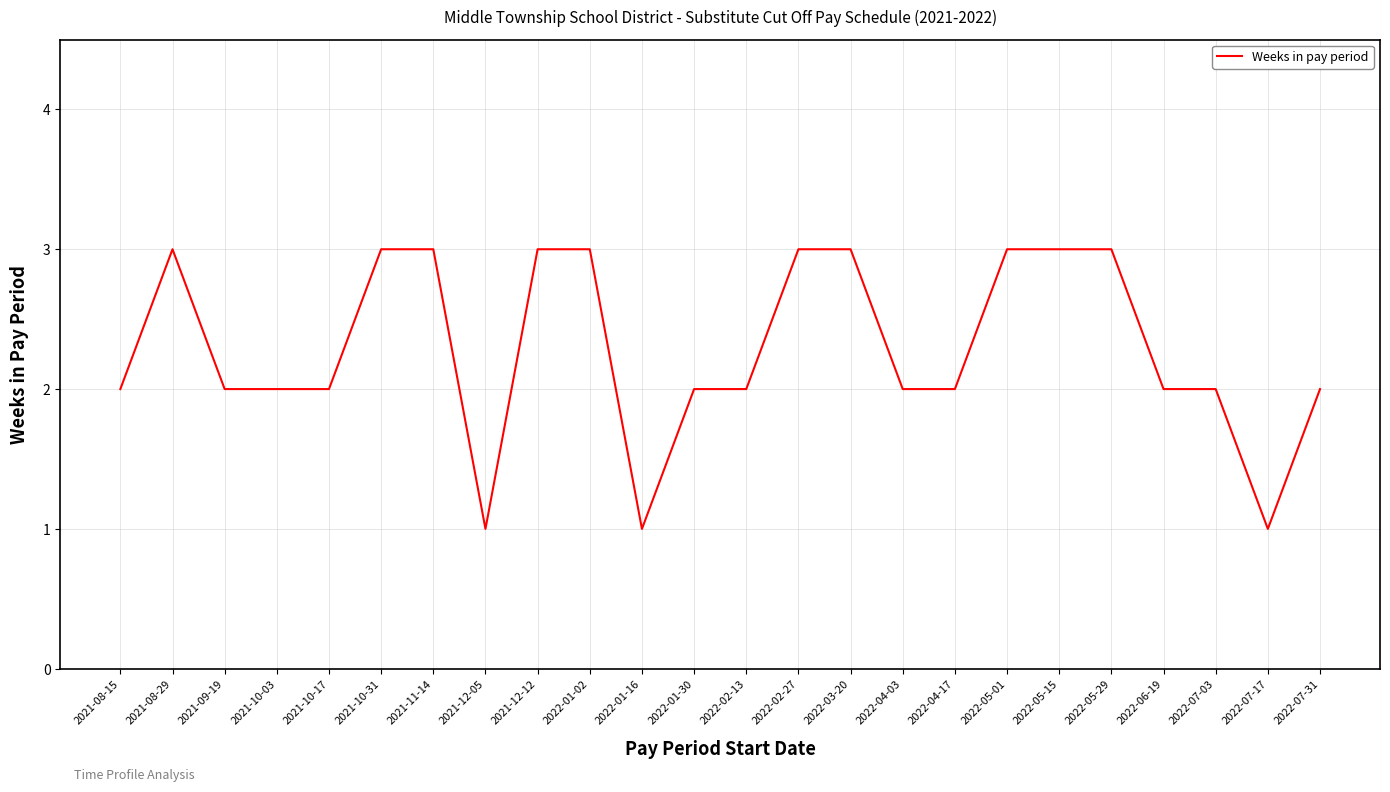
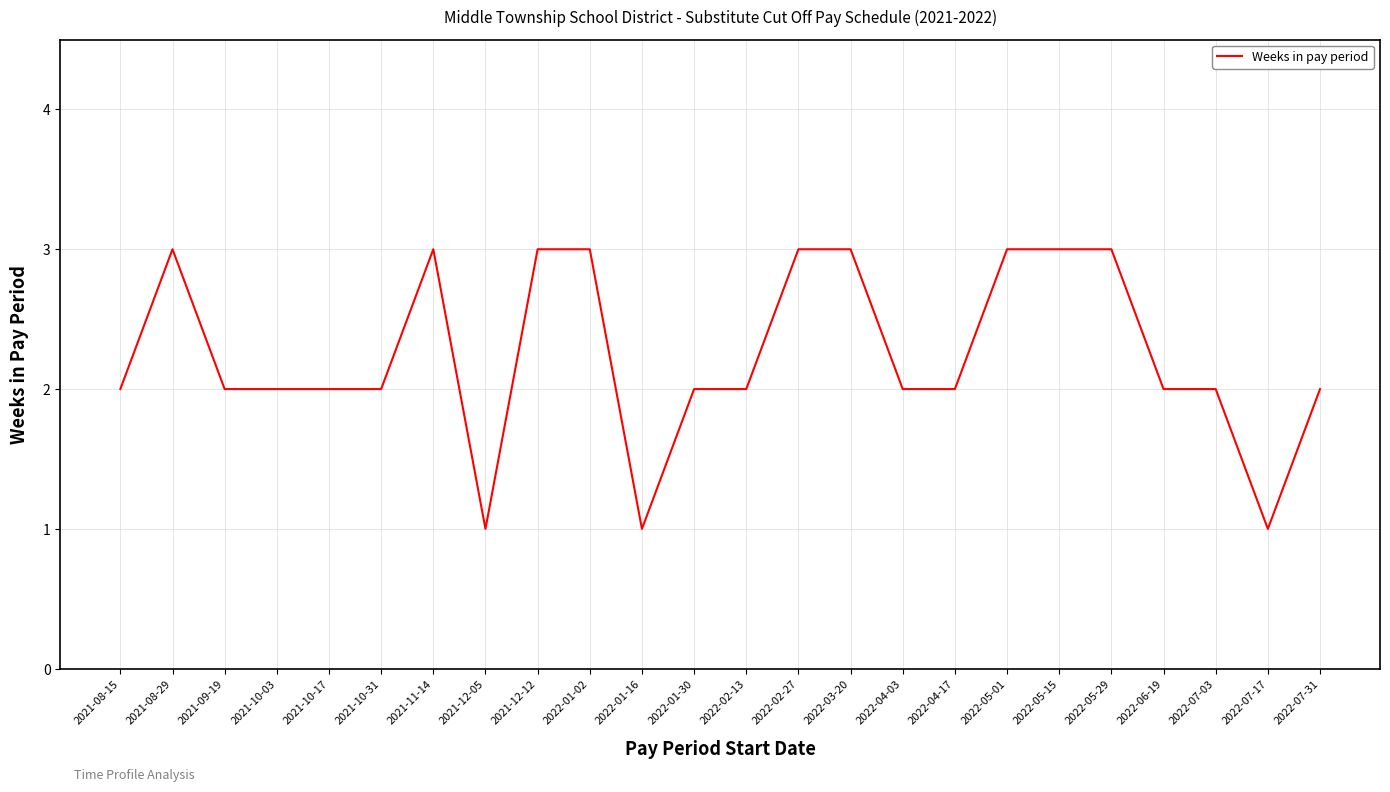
2021-10-31: 3 -> 2
